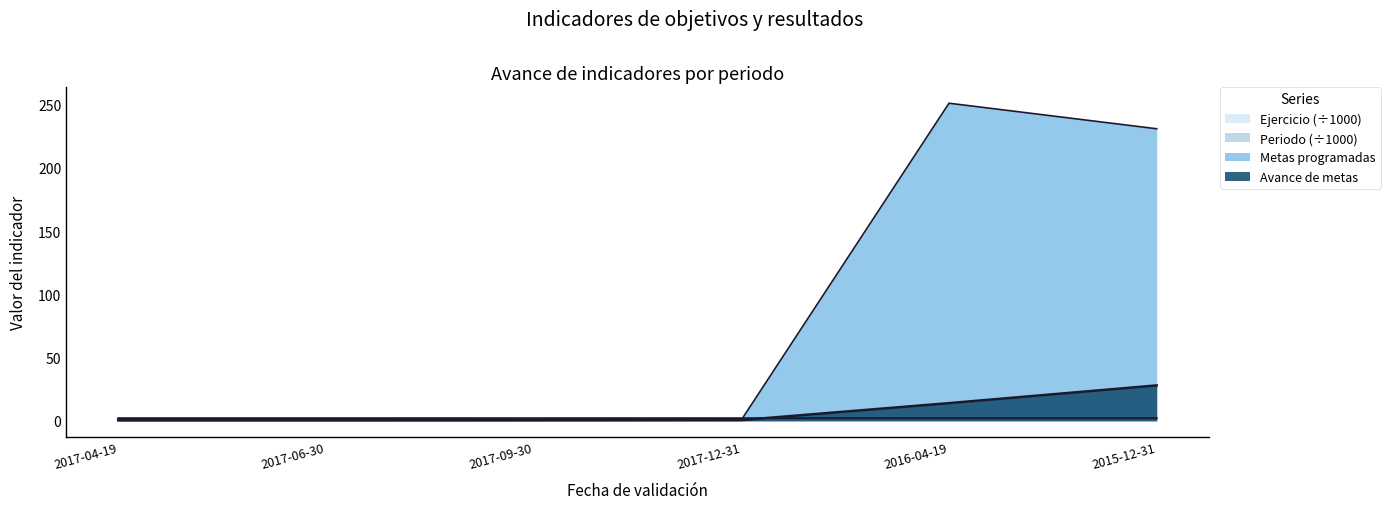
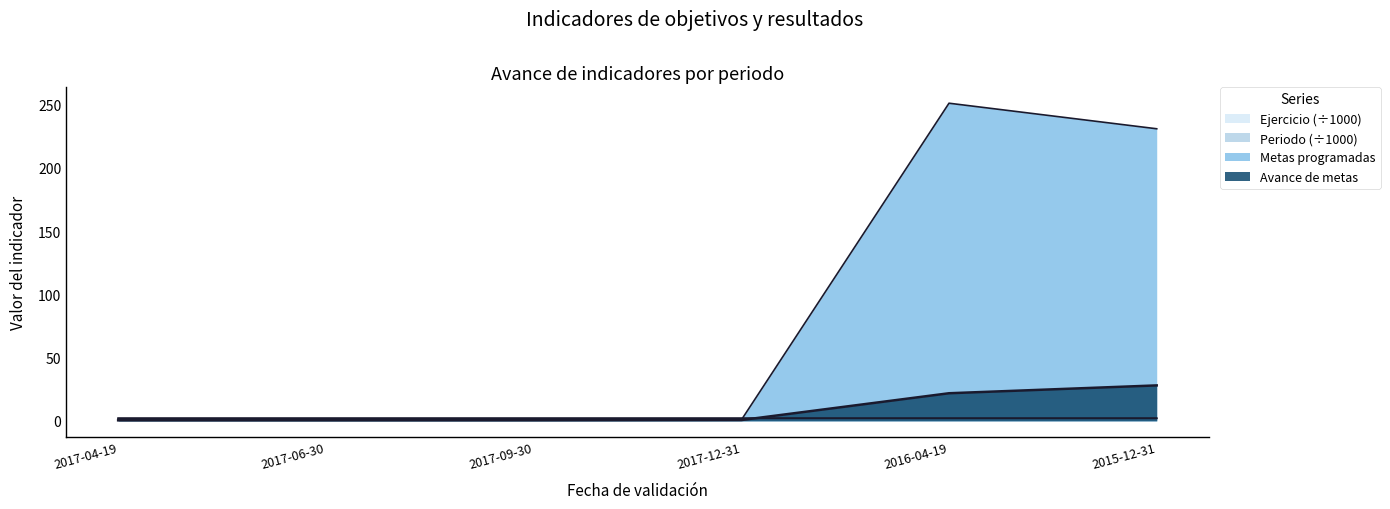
Avance de metas, 2016-04-19: 14 -> 22
